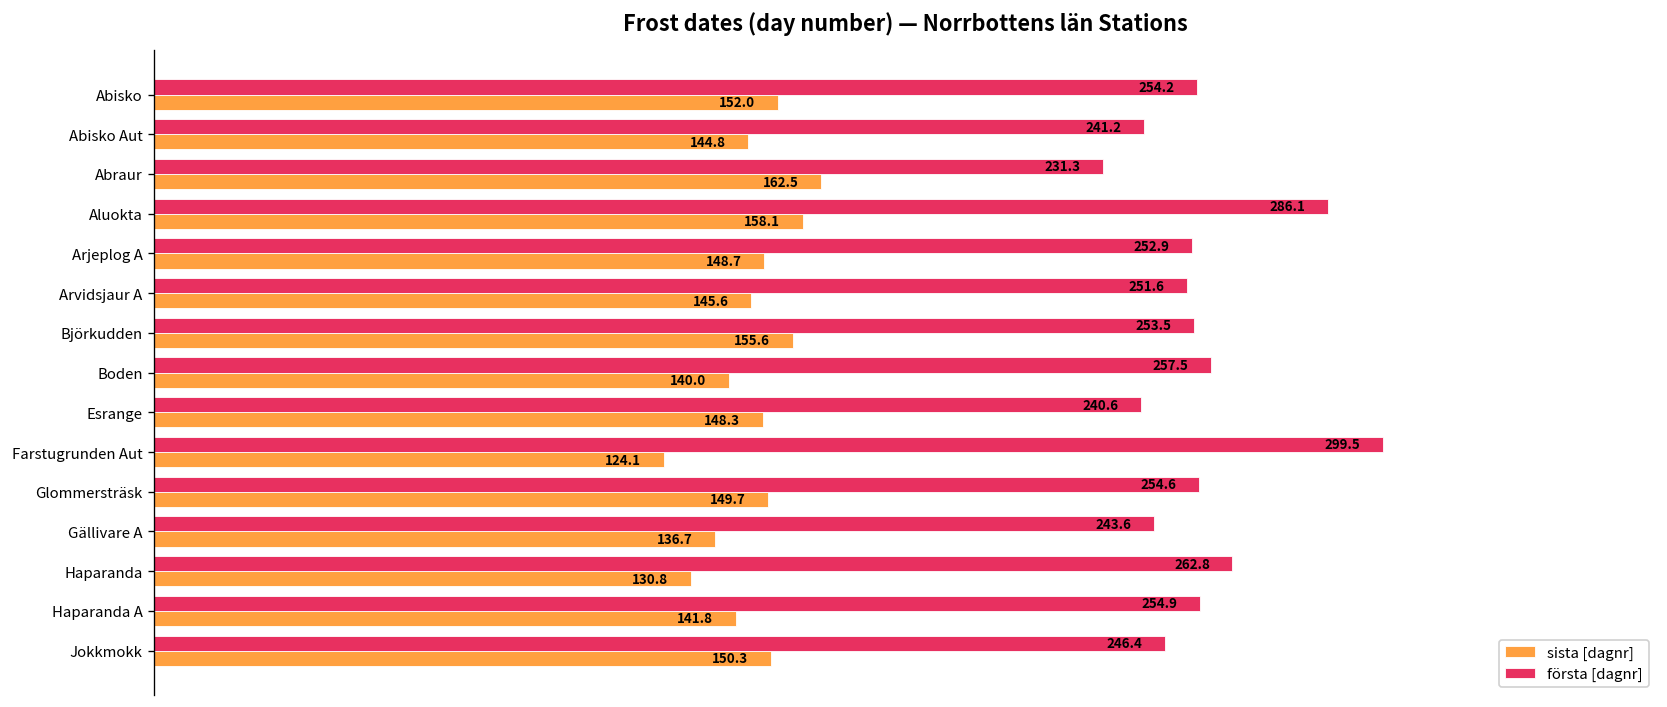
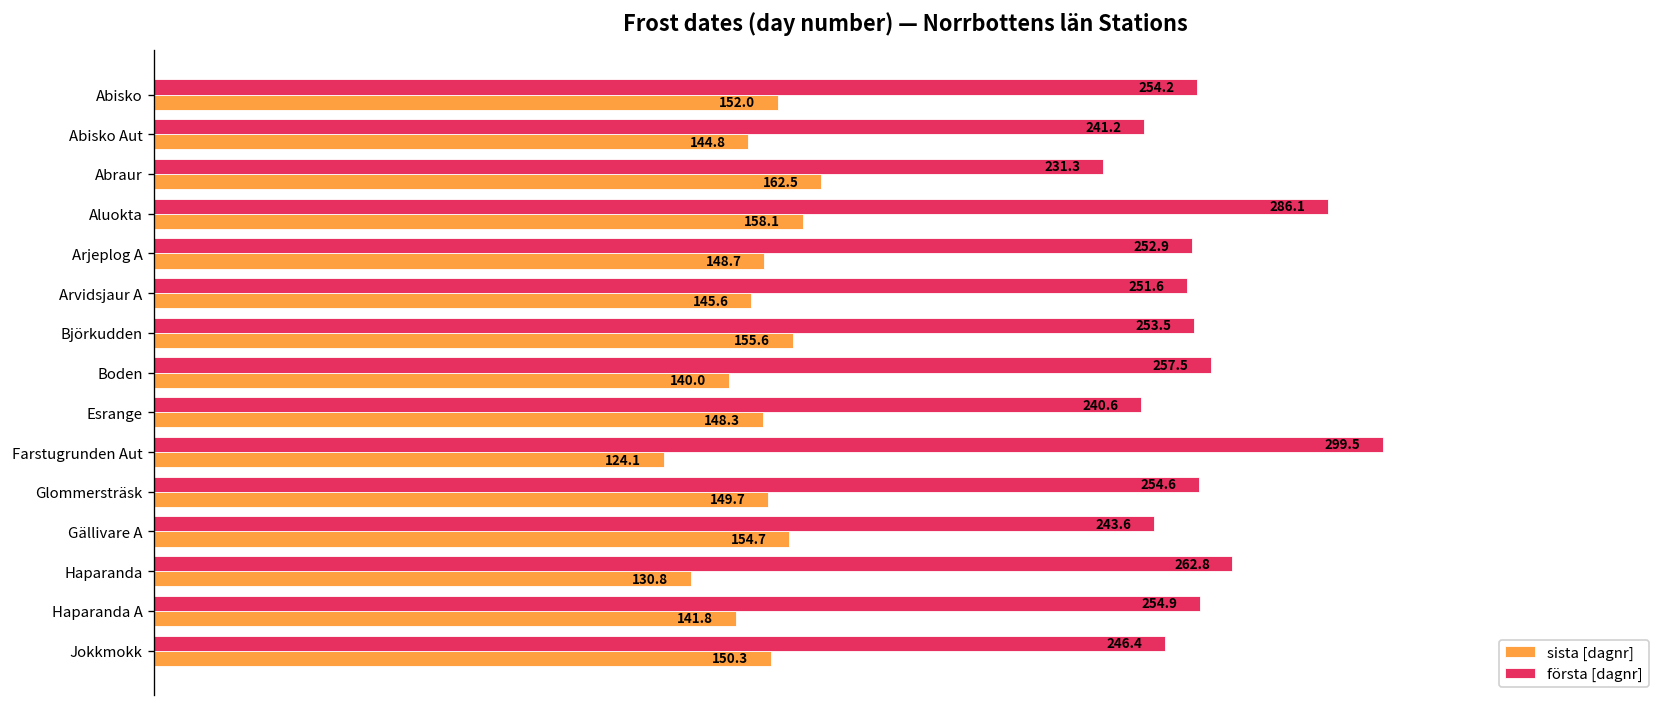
sista [dagnr], Gällivare A: 136.7 -> 154.7
